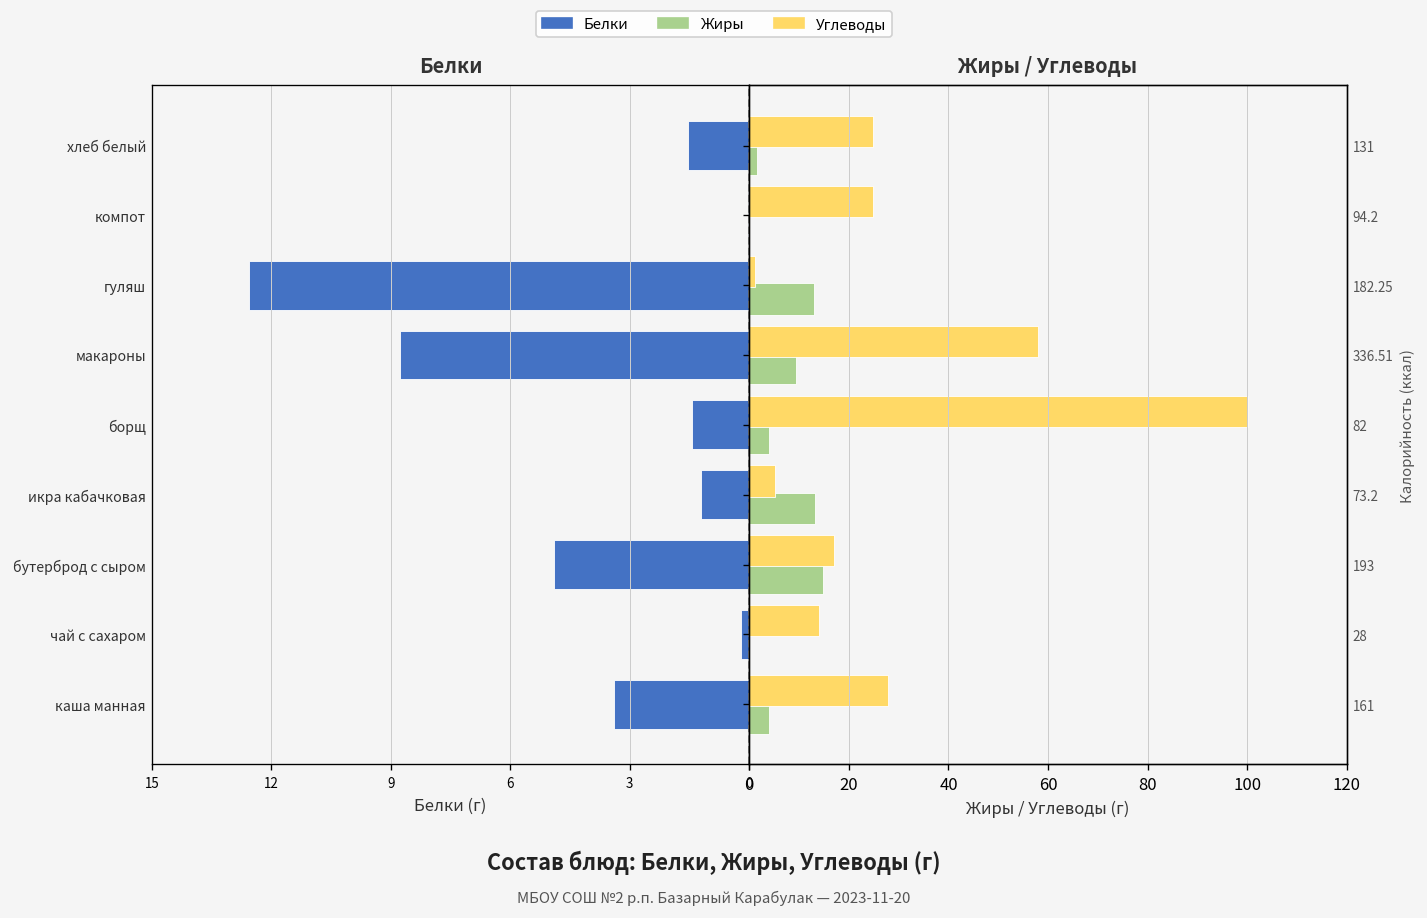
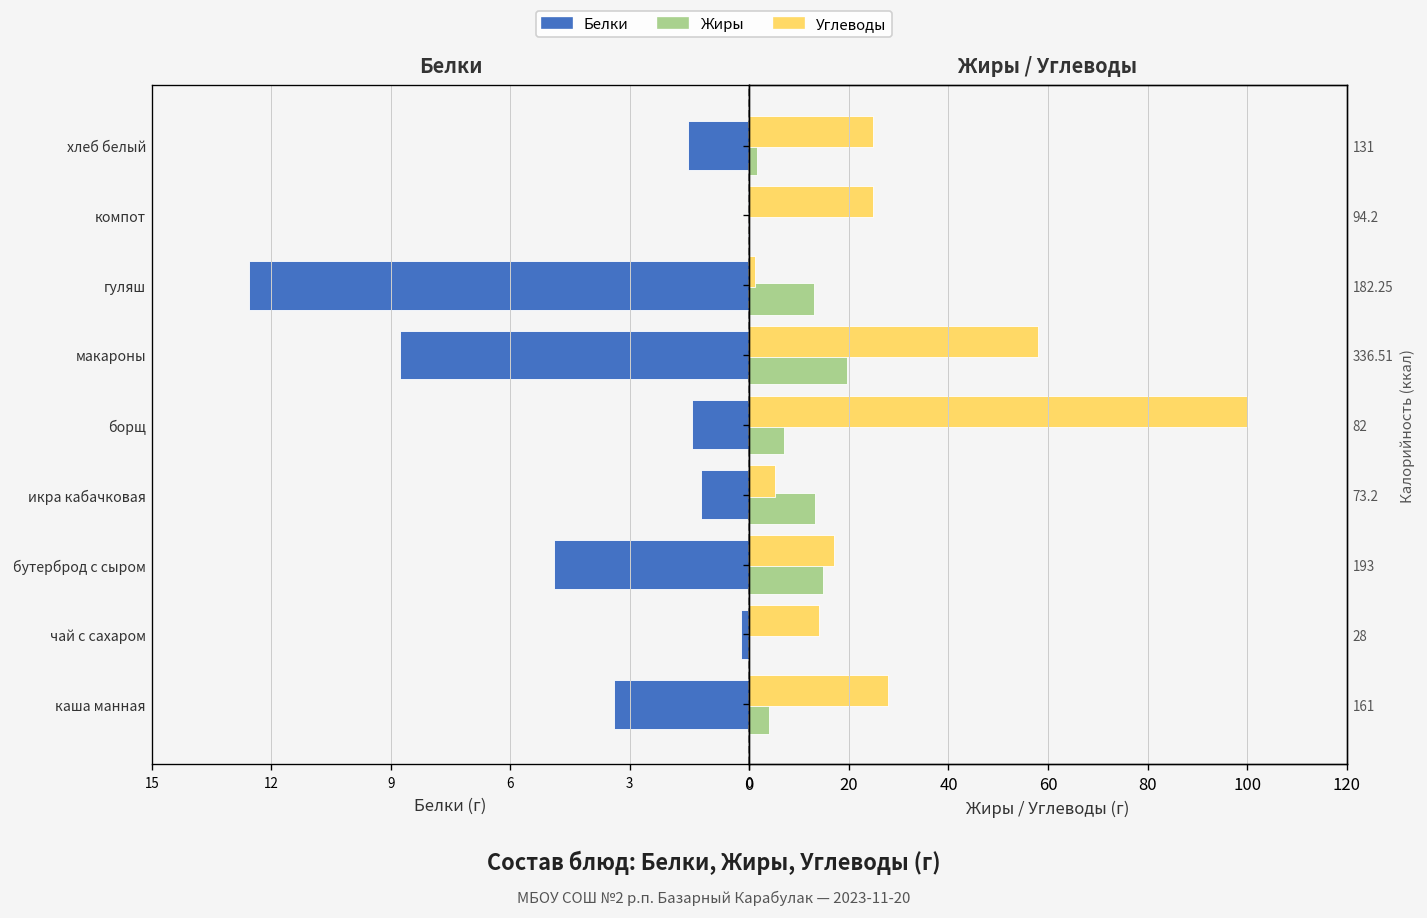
Жиры / Углеводы, Жиры, 336.51: 9 -> 20
Жиры / Углеводы, Жиры, 82: 4 -> 7
